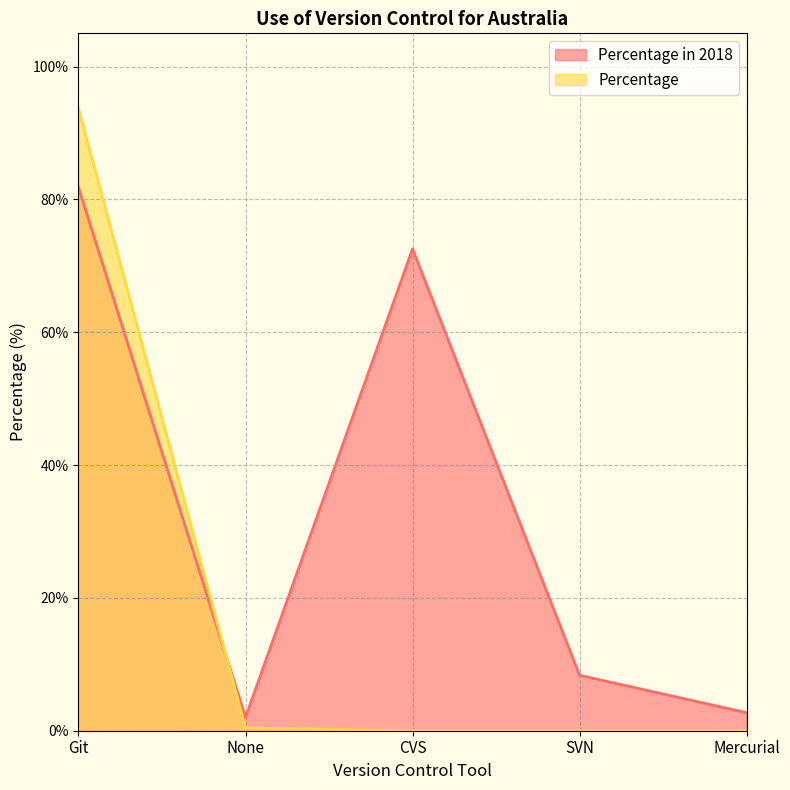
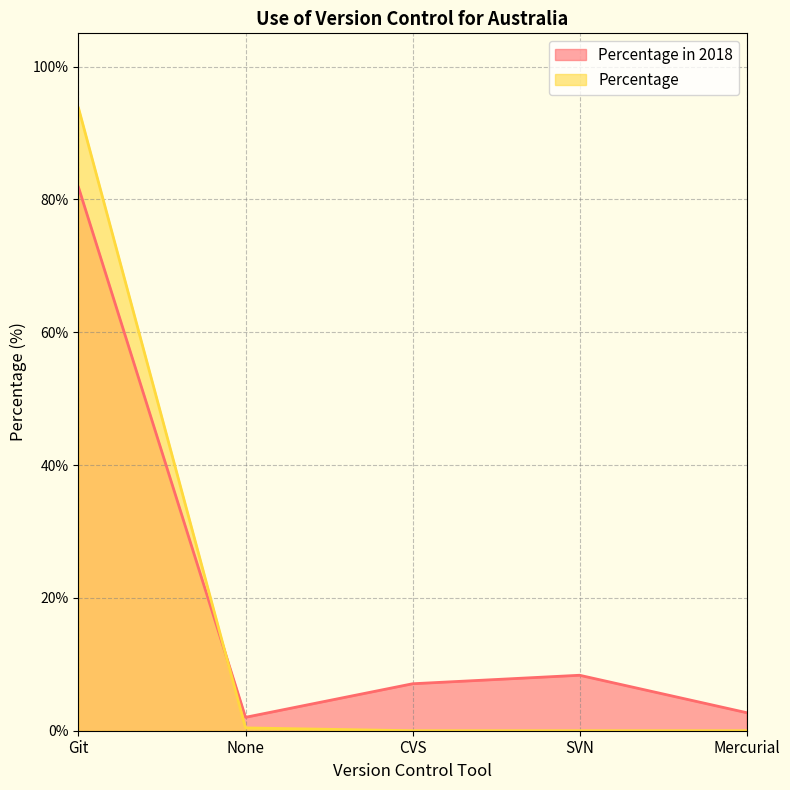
Percentage in 2018, CVS: 73% -> 7%
